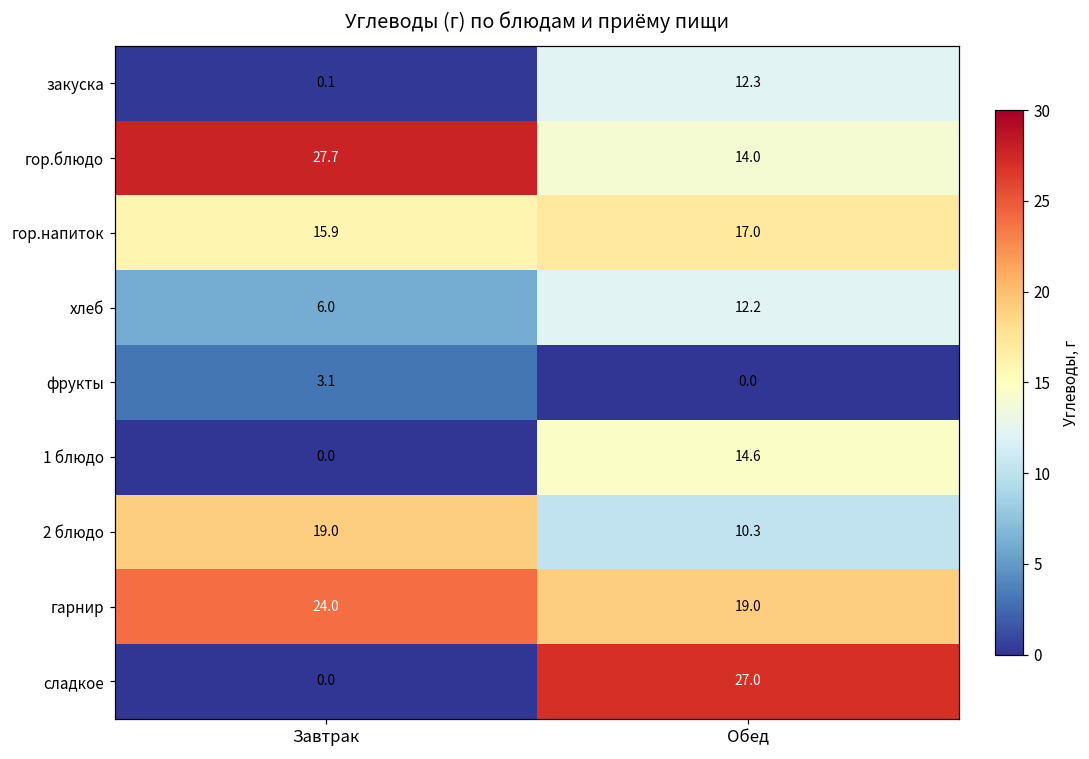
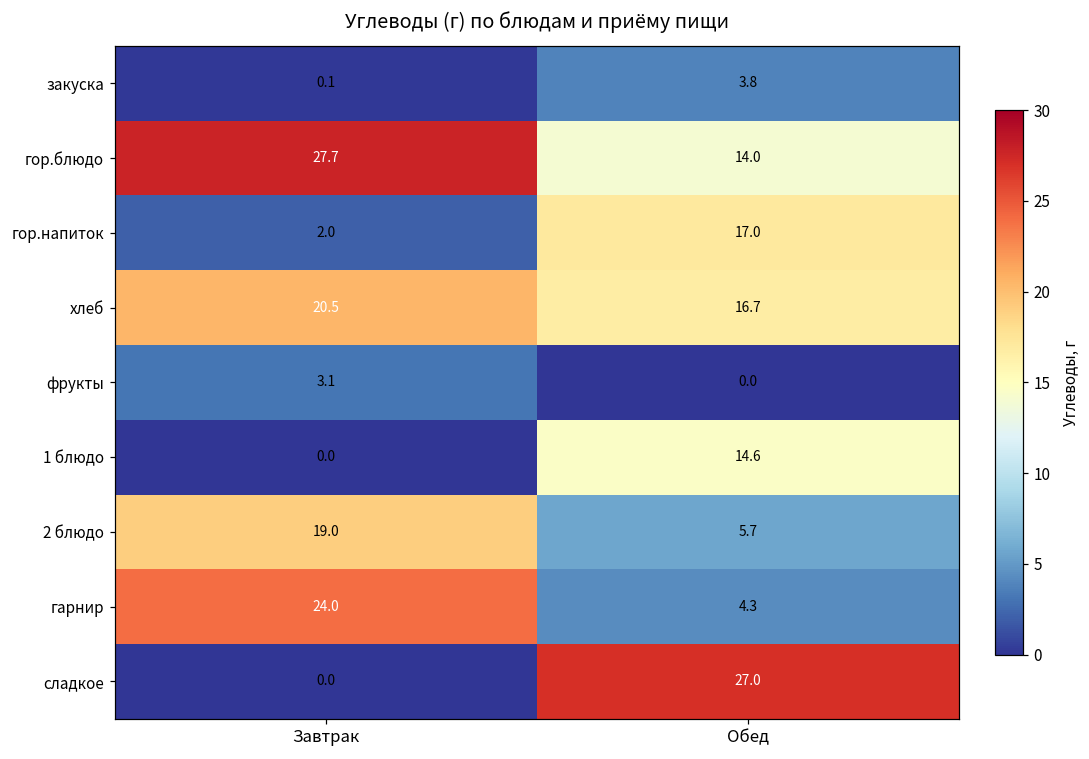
закуска, Обед: 12.3 -> 3.8
гор.напиток, Завтрак: 15.9 -> 2.0
хлеб, Завтрак: 6.0 -> 20.5
хлеб, Обед: 12.2 -> 16.7
2 блюдо, Обед: 10.3 -> 5.7
гарнир, Обед: 19.0 -> 4.3
